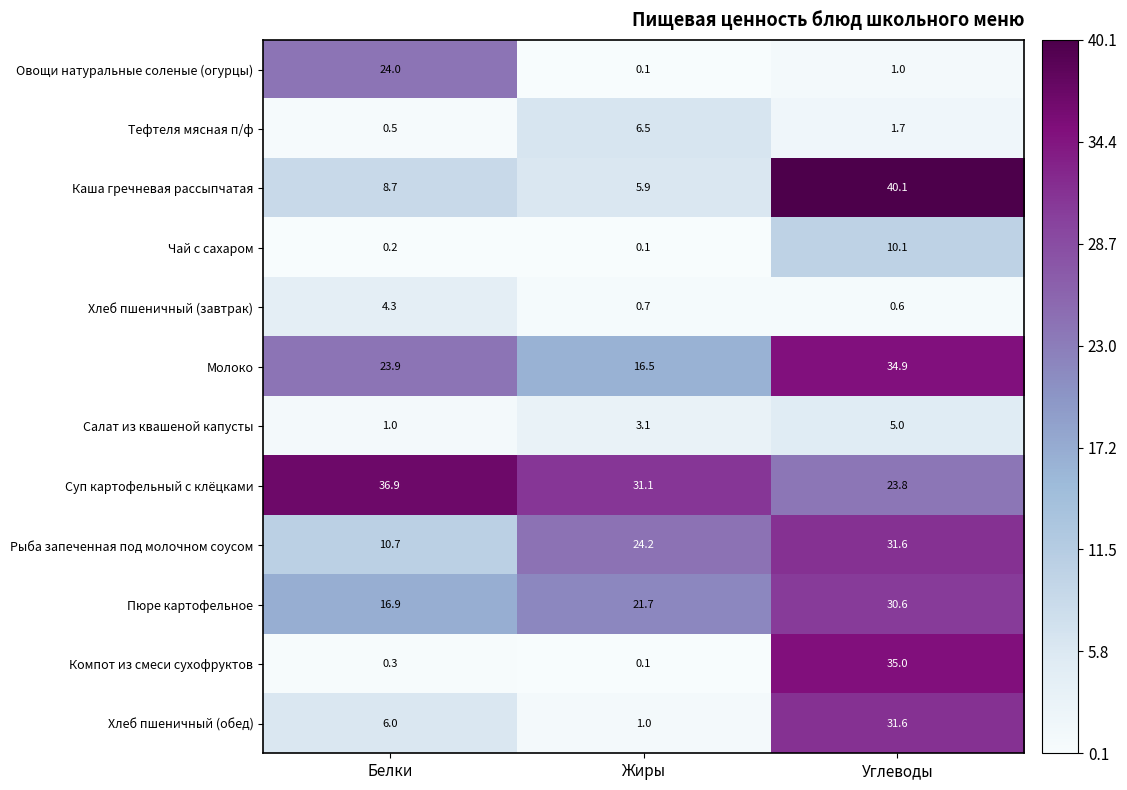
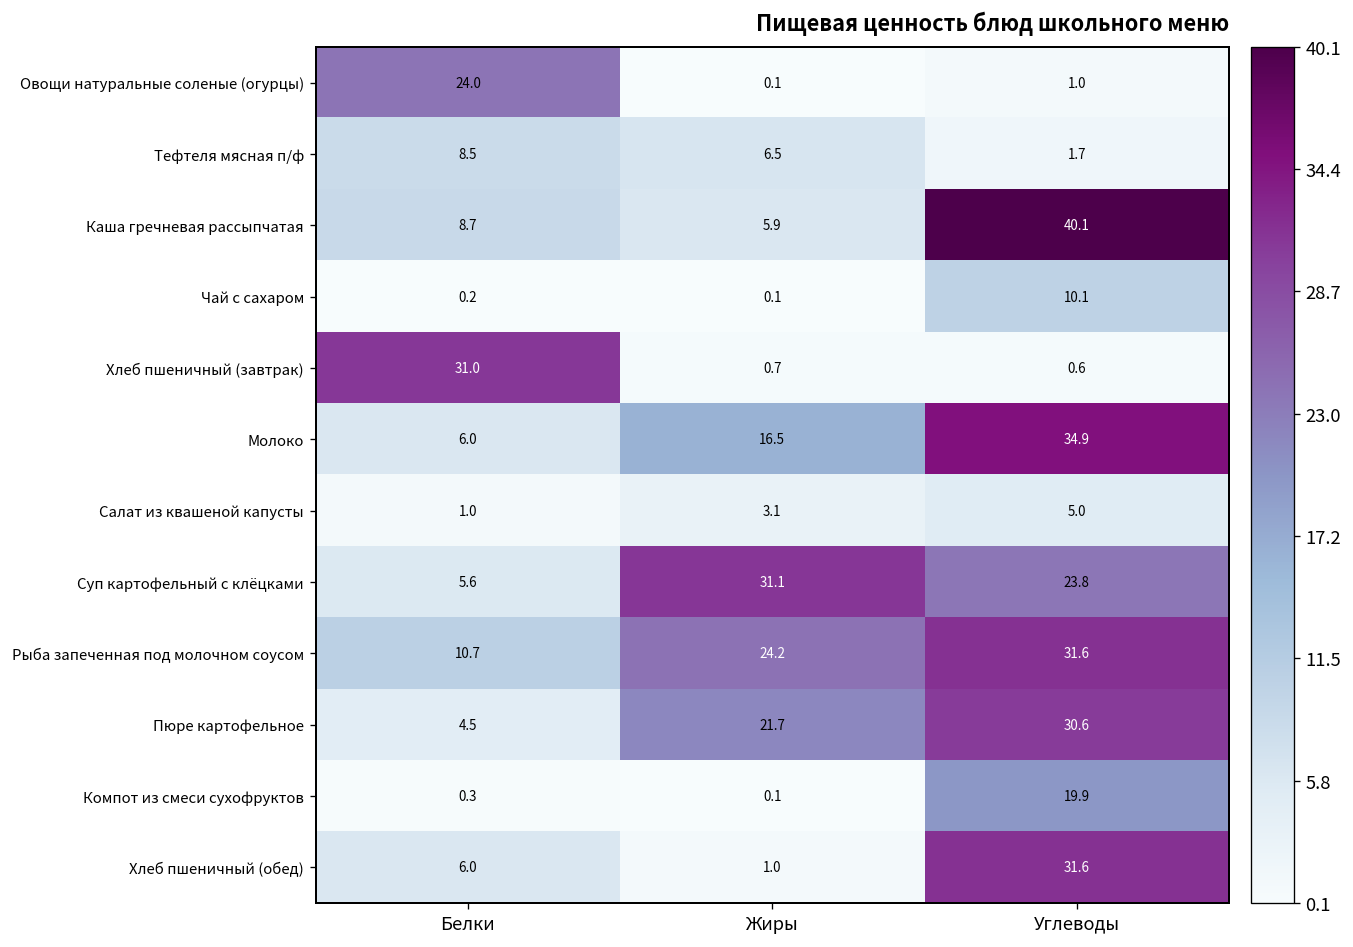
Тефтеля мясная п/ф, Белки: 0.5 -> 8.5
Хлеб пшеничный (завтрак), Белки: 4.3 -> 31.0
Молоко, Белки: 23.9 -> 6.0
Суп картофельный с клёцками, Белки: 36.9 -> 5.6
Пюре картофельное, Белки: 16.9 -> 4.5
Компот из смеси сухофруктов, Углеводы: 35.0 -> 19.9
